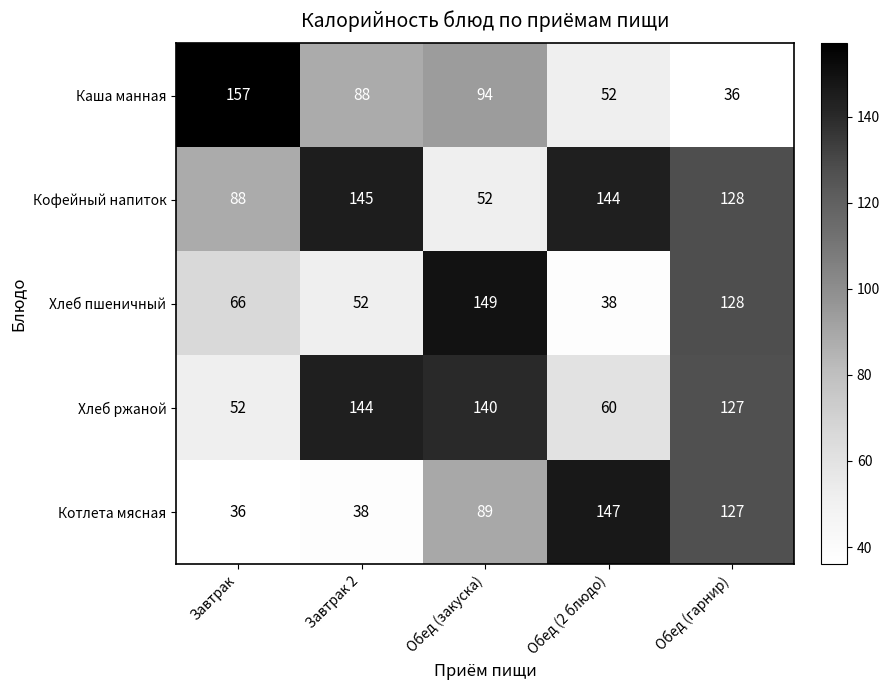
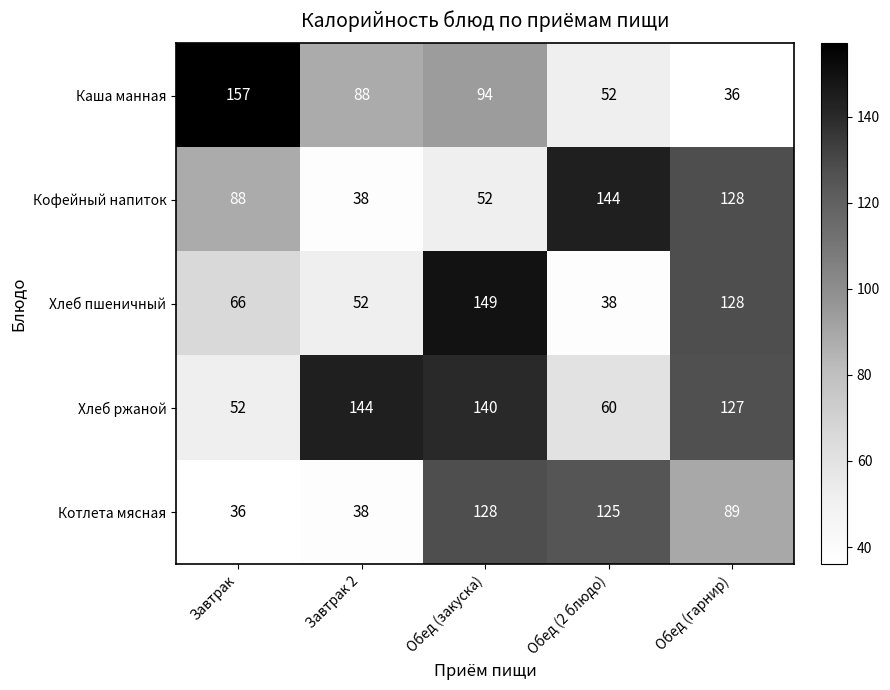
Кофейный напиток, Завтрак 2: 145 -> 38
Котлета мясная, Обед (закуска): 89 -> 128
Котлета мясная, Обед (2 блюдо): 147 -> 125
Котлета мясная, Обед (гарнир): 127 -> 89
